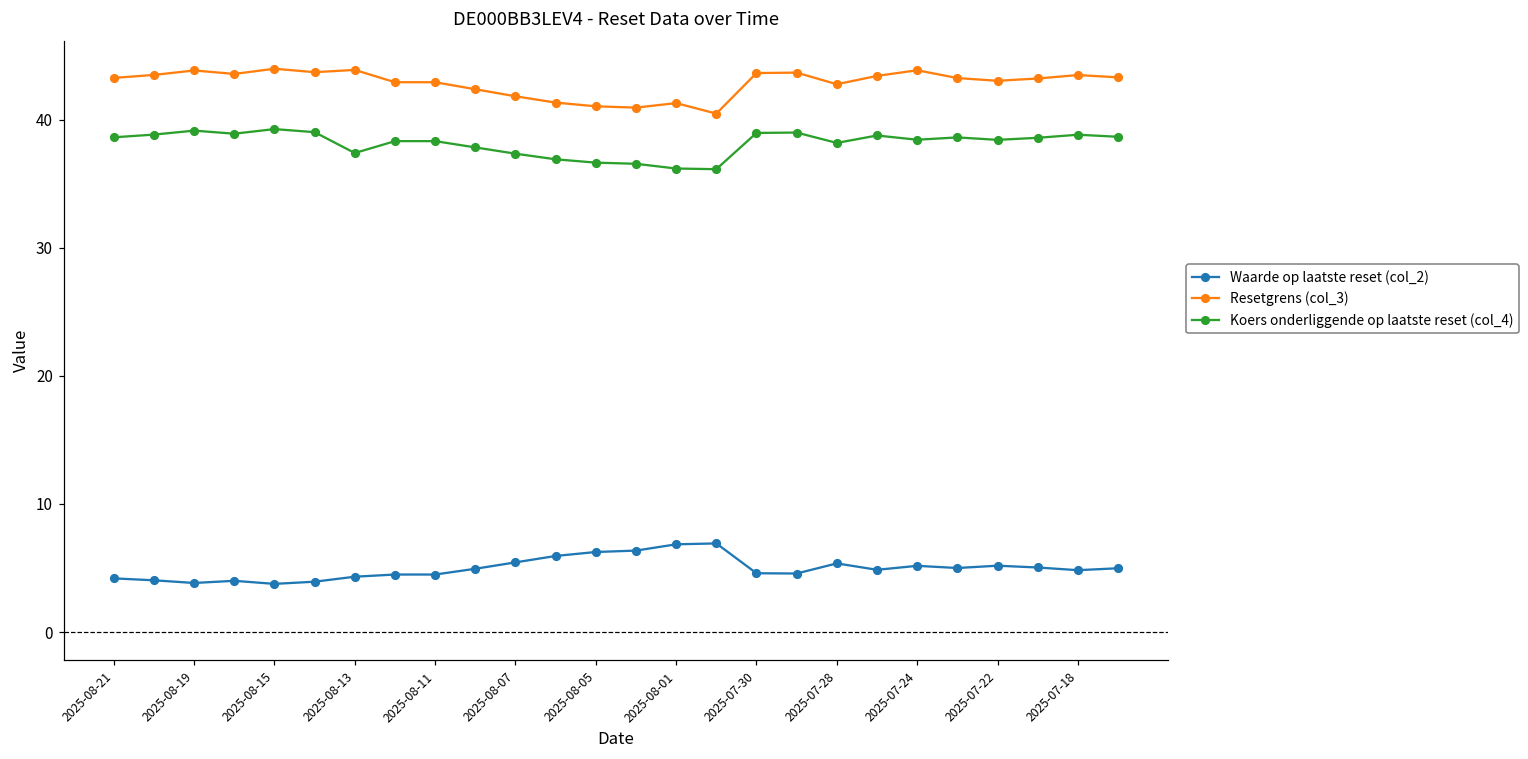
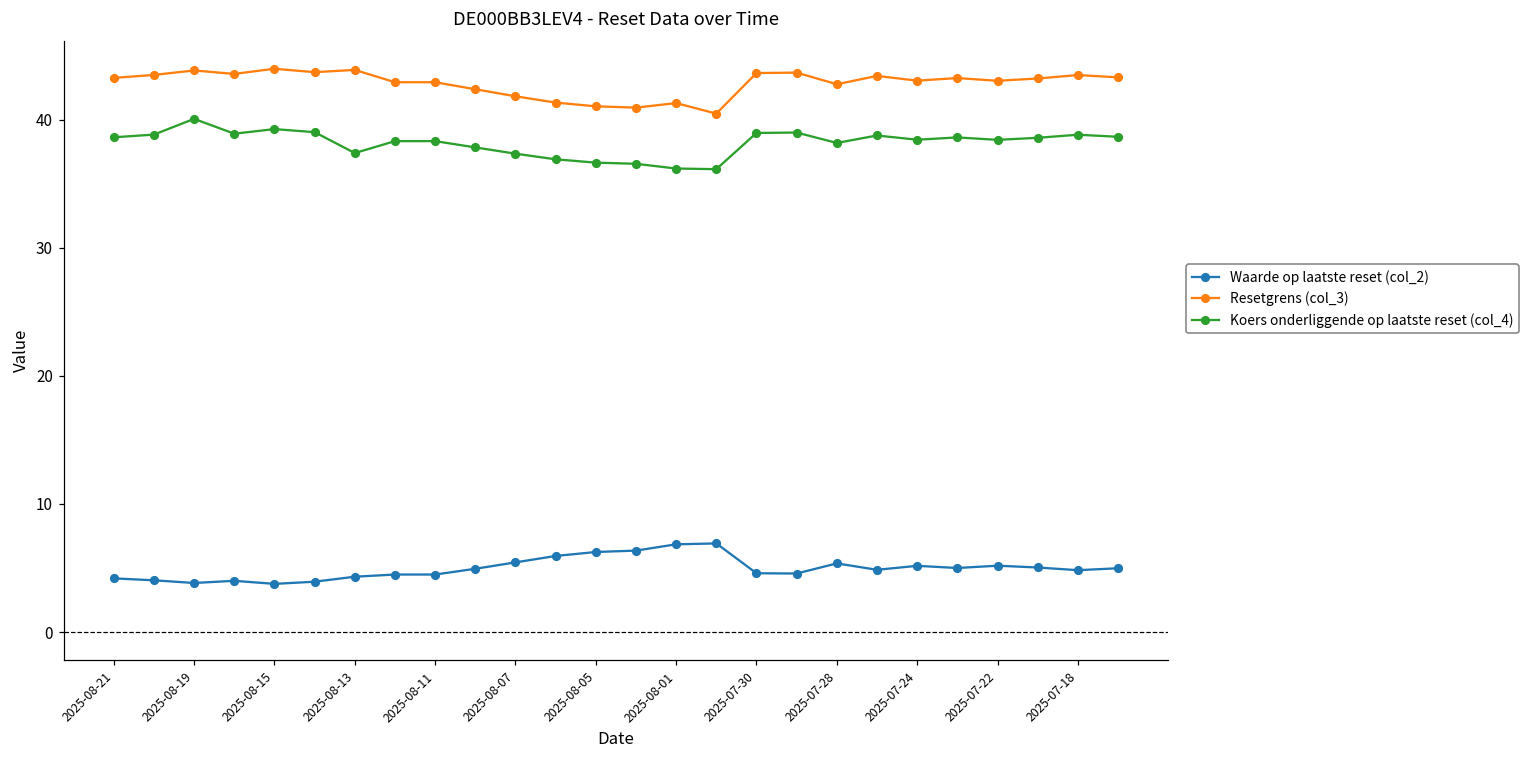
Koers onderliggende op laatste reset (col_4), 2025-08-19: 39.2 -> 40.1
Resetgrens (col_3), 2025-07-24: 43.9 -> 43.1
